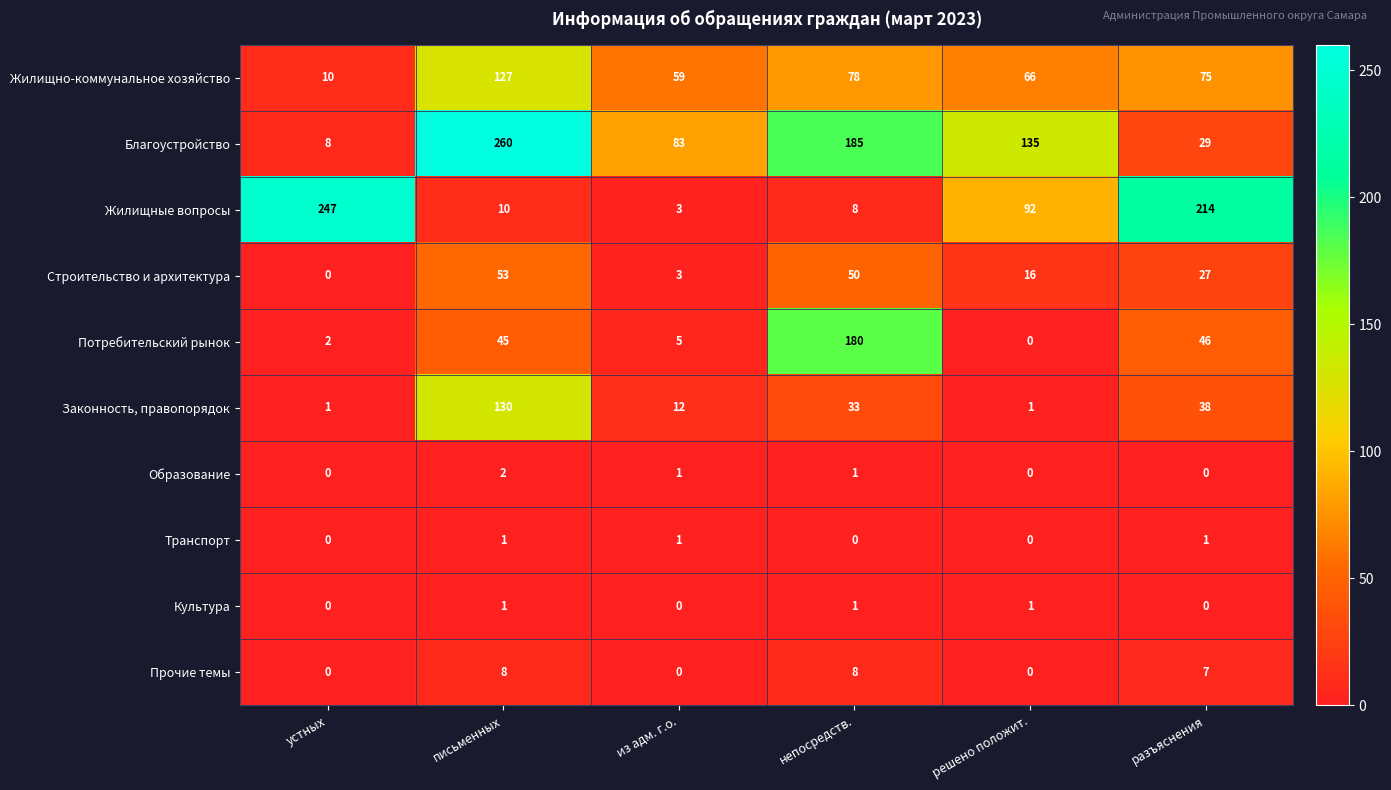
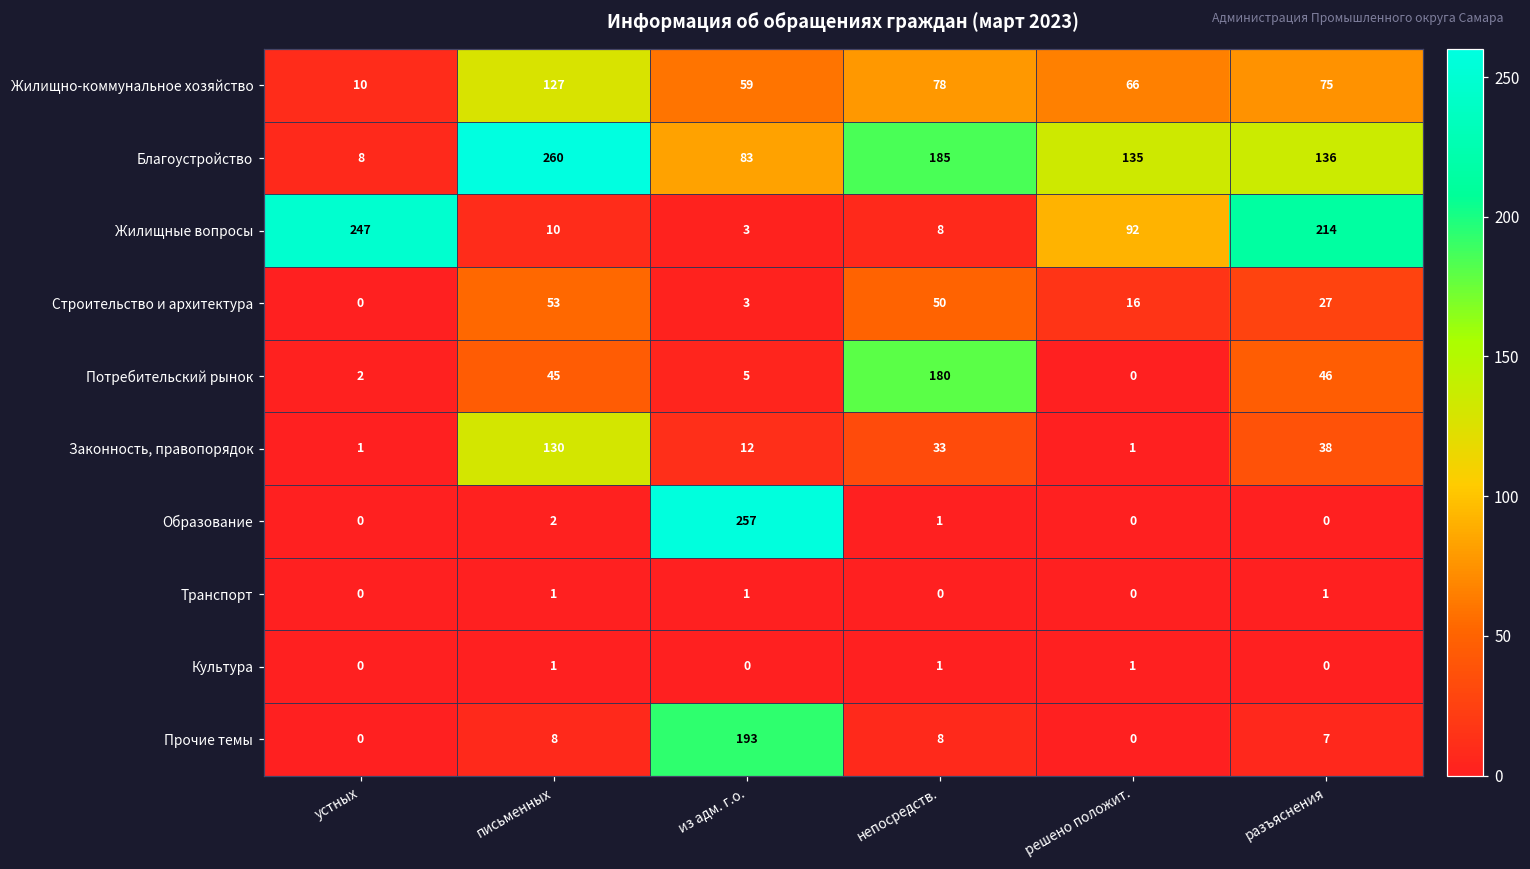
Благоустройство, разъяснения: 29 -> 136
Образование, из адм. г.о.: 1 -> 257
Прочие темы, из адм. г.о.: 0 -> 193
